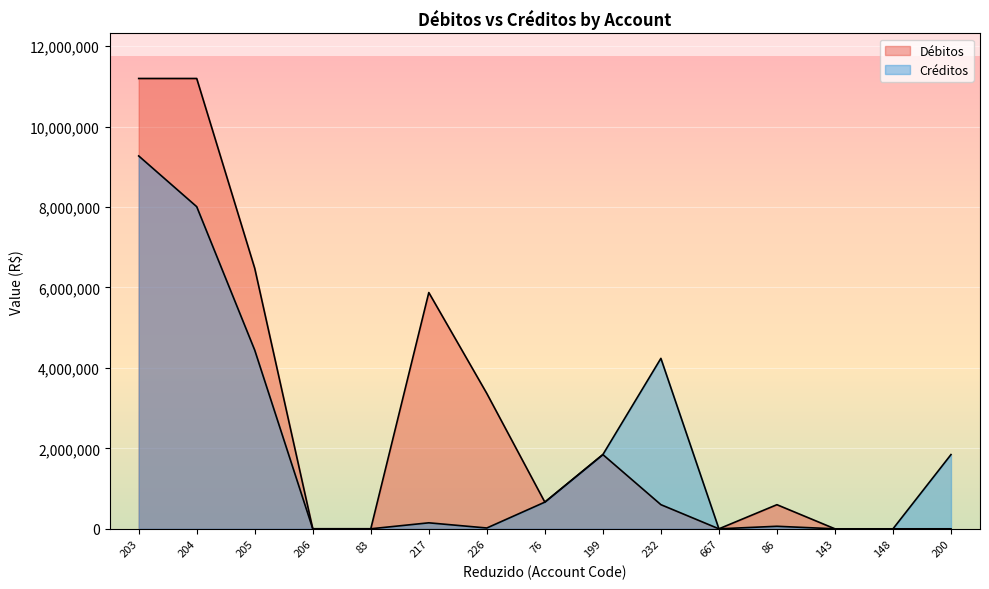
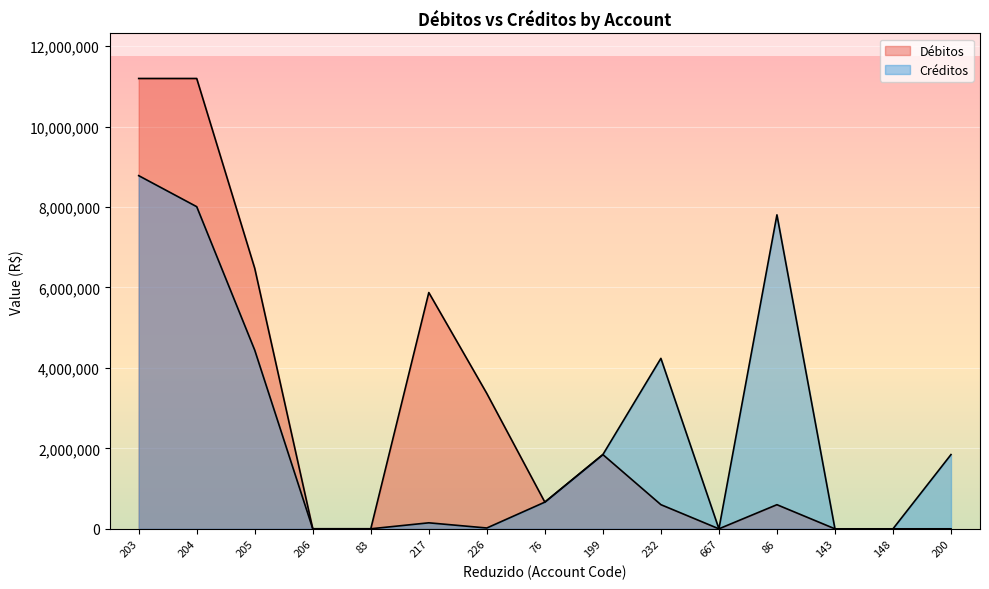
Créditos, 203: 9,300,000 -> 8,800,000
Créditos, 86: 100,000 -> 7,800,000
